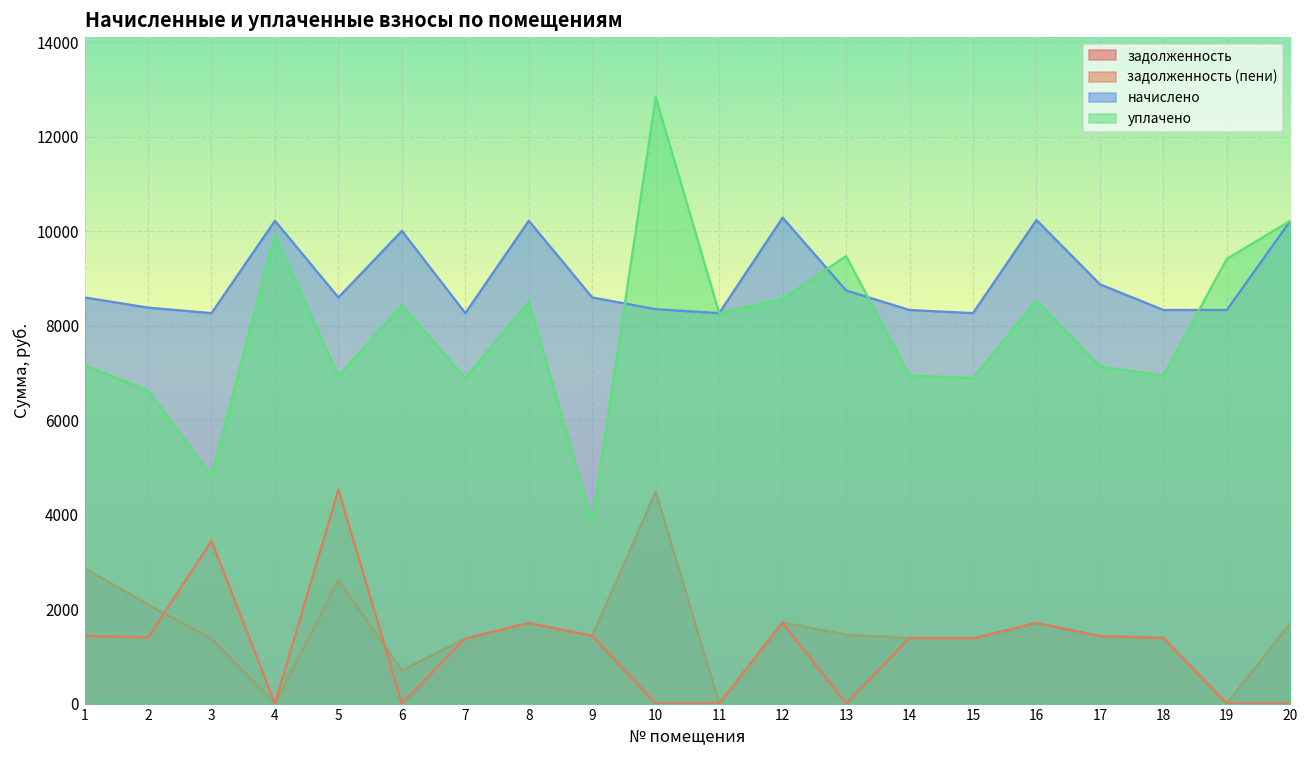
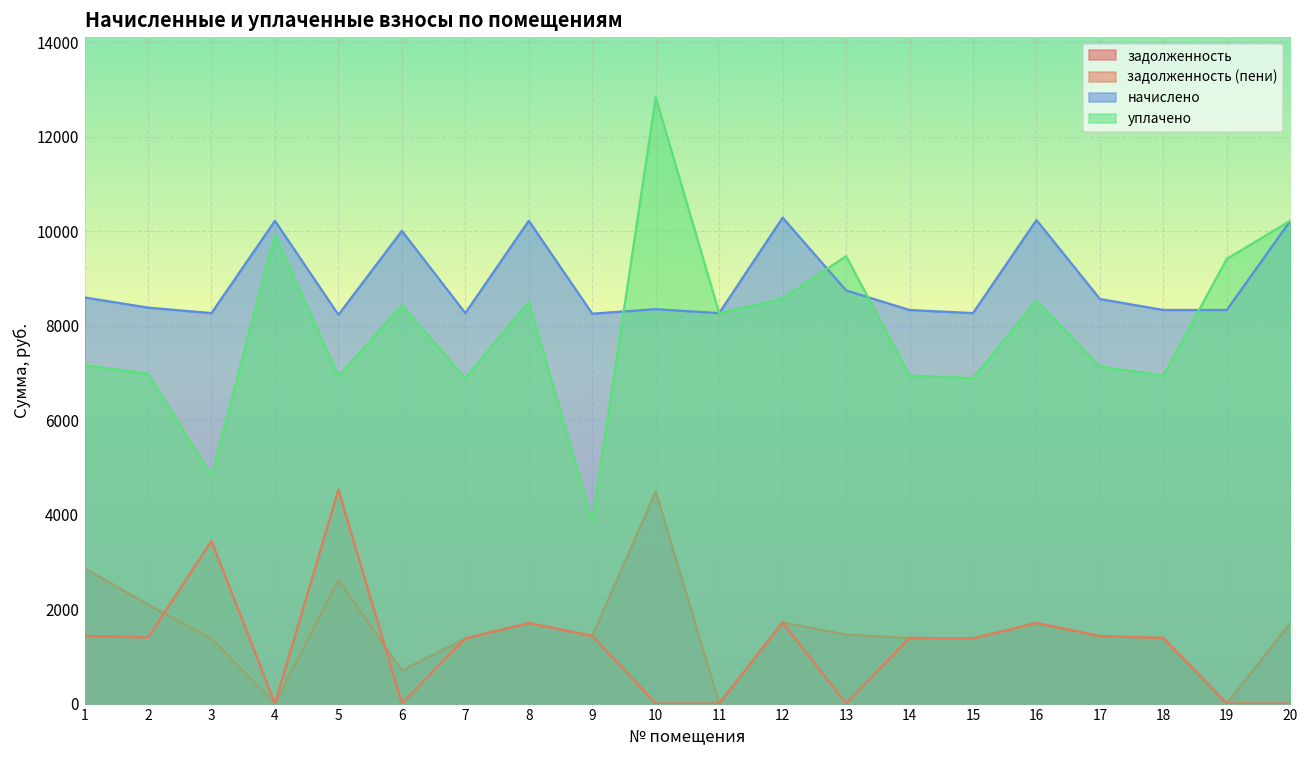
уплачено, 2: 6600 -> 7000
начислено, 5: 8600 -> 8200
начислено, 9: 8600 -> 8300
начислено, 17: 8900 -> 8600
